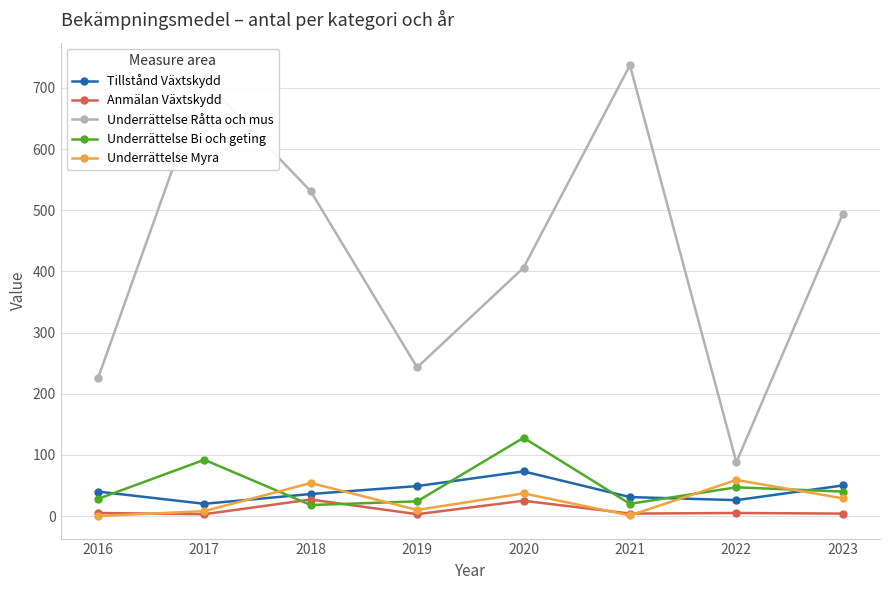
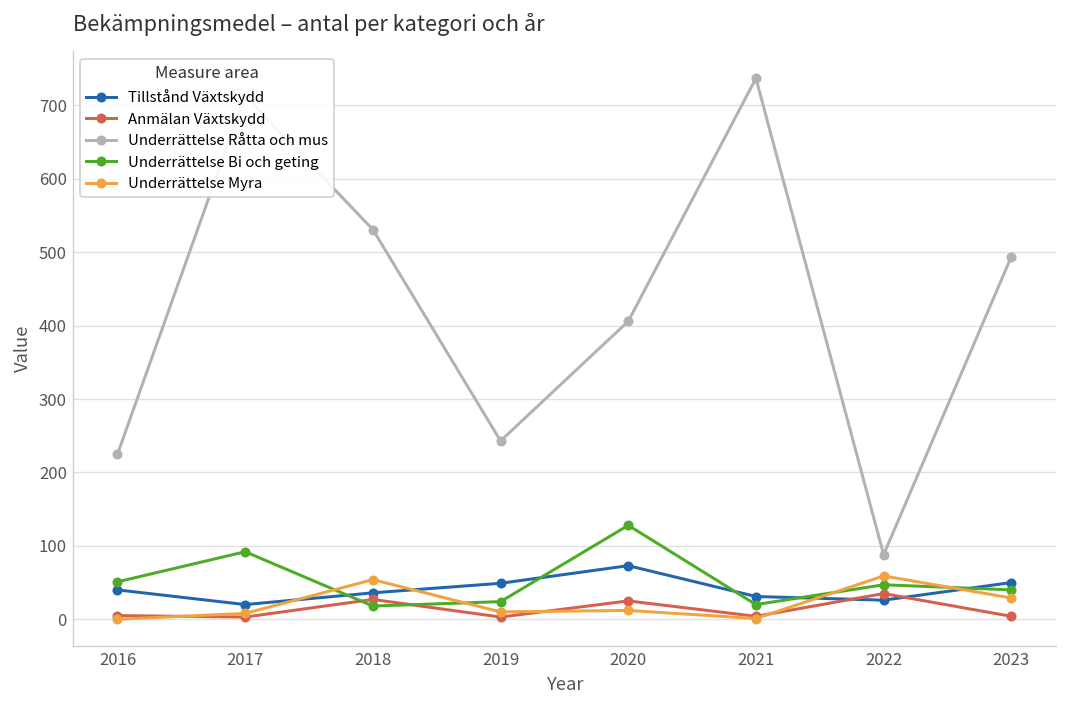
Underrättelse Bi och geting, 2016: 30 -> 50
Underrättelse Myra, 2020: 40 -> 10
Anmälan Växtskydd, 2022: 10 -> 40
